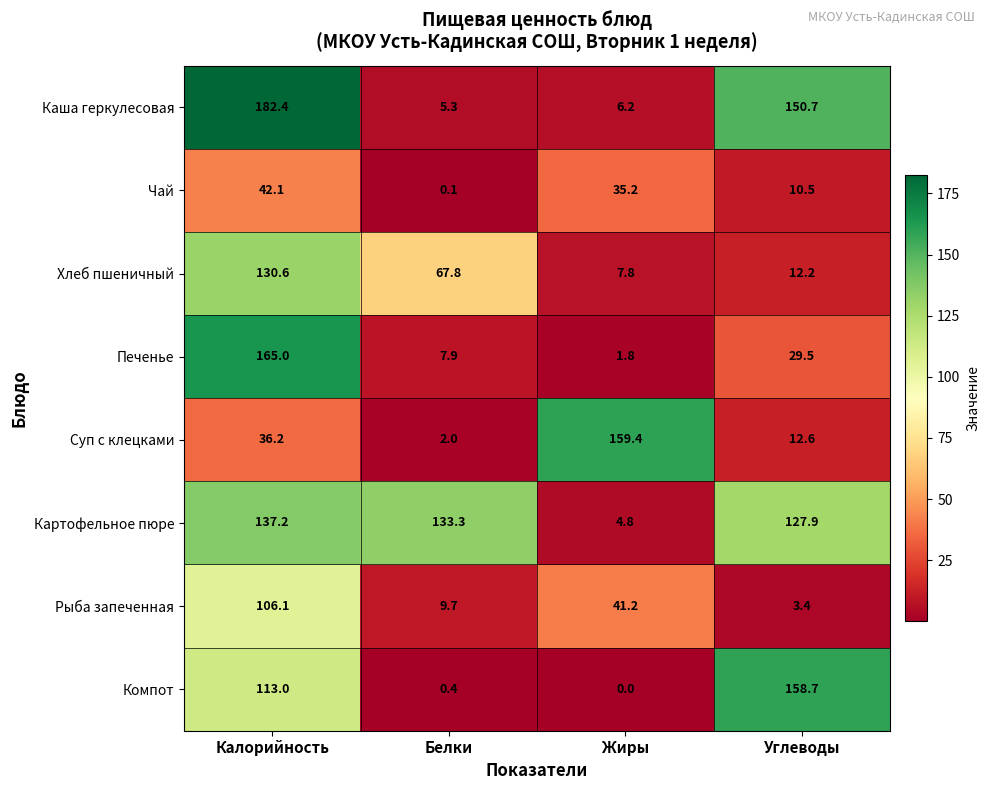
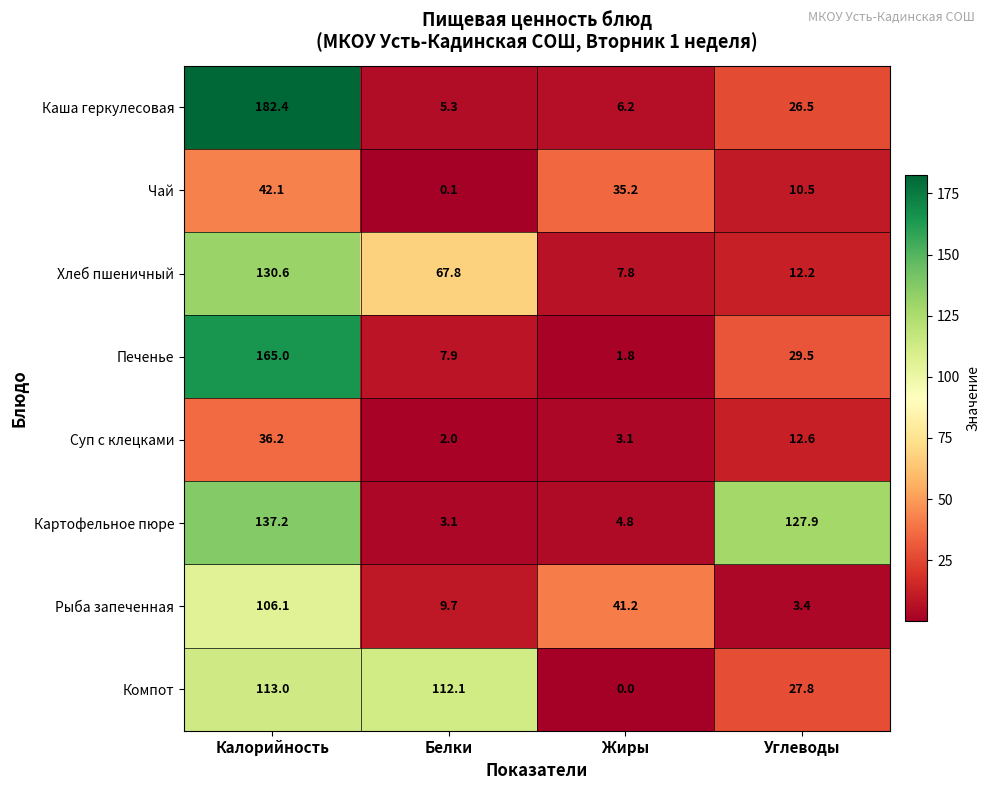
Каша геркулесовая, Углеводы: 150.7 -> 26.5
Суп с клецками, Жиры: 159.4 -> 3.1
Картофельное пюре, Белки: 133.3 -> 3.1
Компот, Белки: 0.4 -> 112.1
Компот, Углеводы: 158.7 -> 27.8
